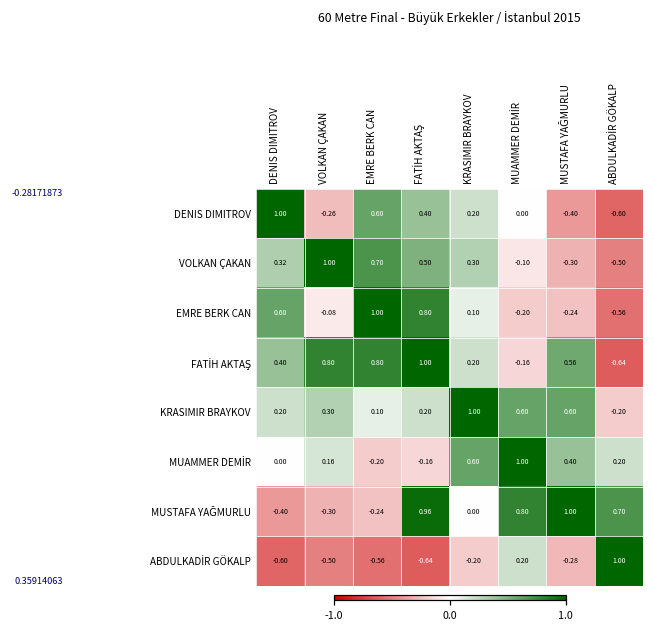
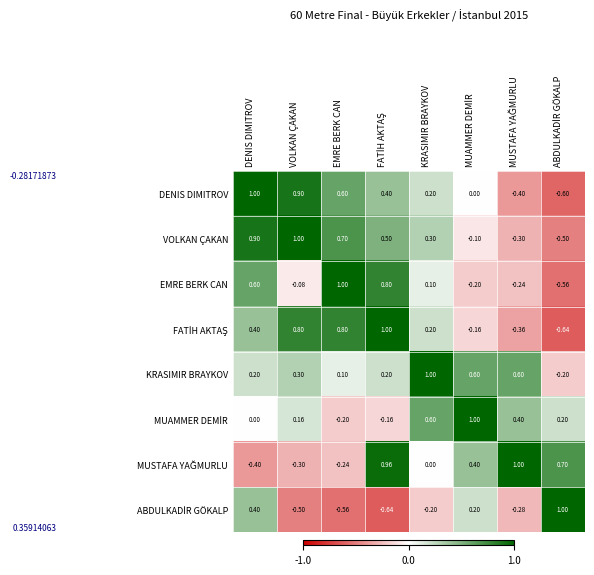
DENIS DIMITROV, VOLKAN ÇAKAN: -0.26 -> 0.90
VOLKAN ÇAKAN, DENIS DIMITROV: 0.32 -> 0.90
FATİH AKTAŞ, MUSTAFA YAĞMURLU: 0.56 -> -0.36
MUSTAFA YAĞMURLU, MUAMMER DEMİR: 0.80 -> 0.40
ABDULKADİR GÖKALP, DENIS DIMITROV: -0.60 -> 0.40
